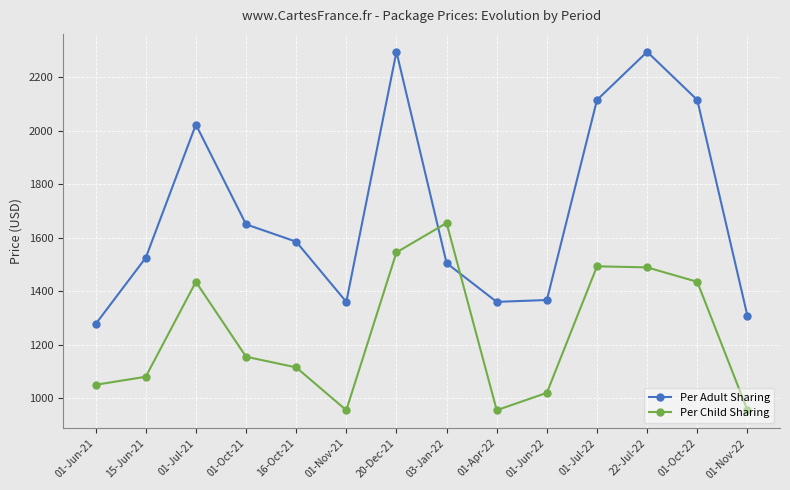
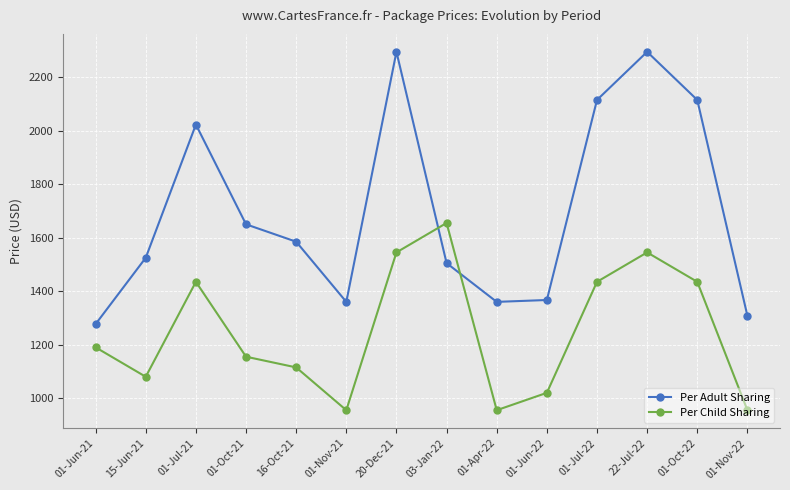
Per Child Sharing, 01-Jun-21: 1050 -> 1190
Per Child Sharing, 01-Jul-22: 1490 -> 1440
Per Child Sharing, 22-Jul-22: 1490 -> 1550
